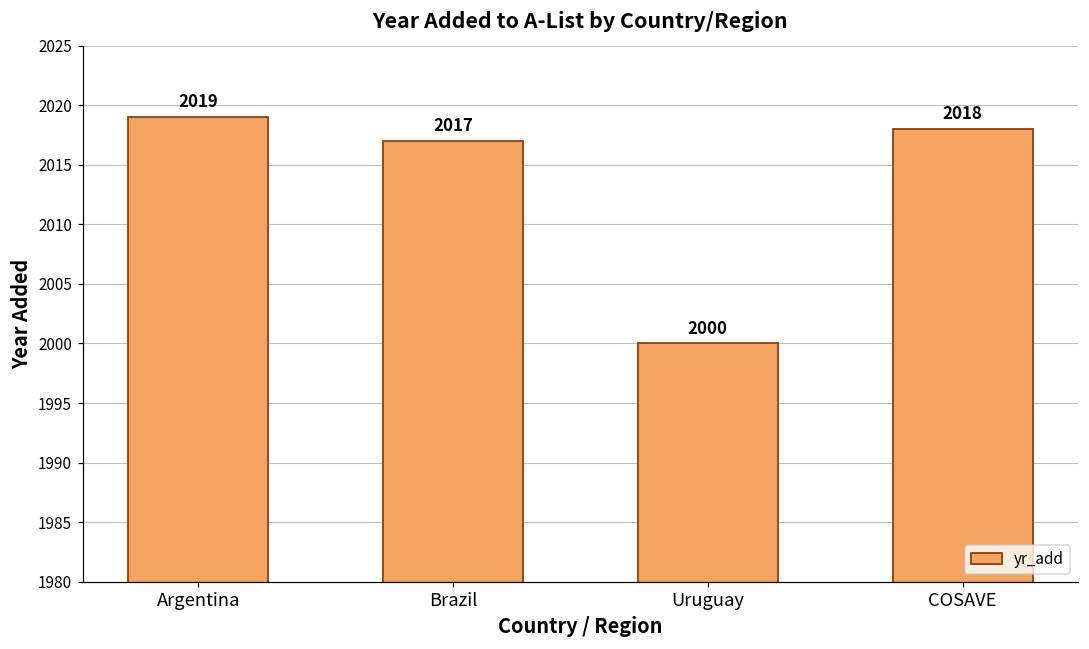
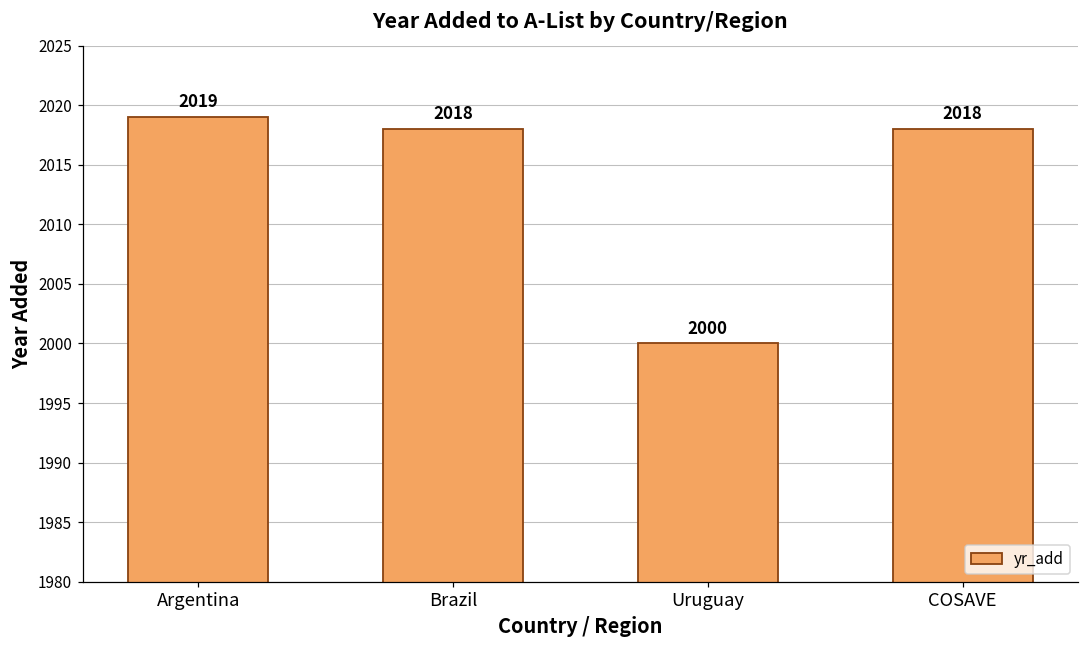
Brazil: 2017 -> 2018
